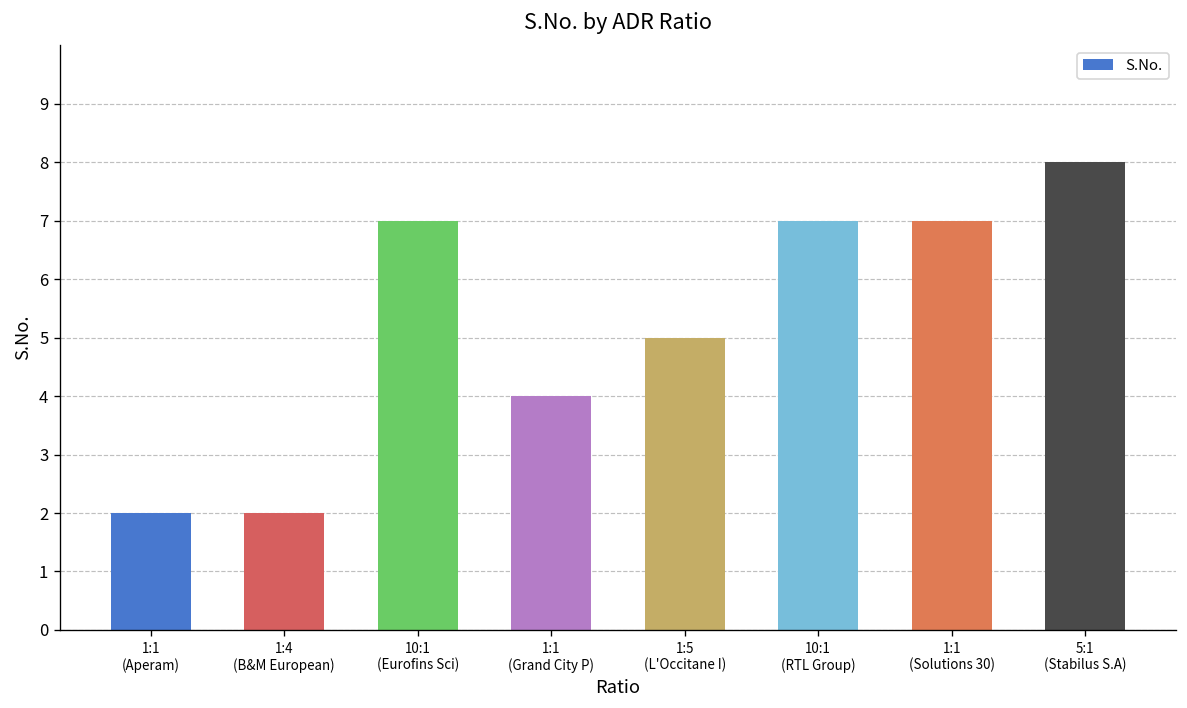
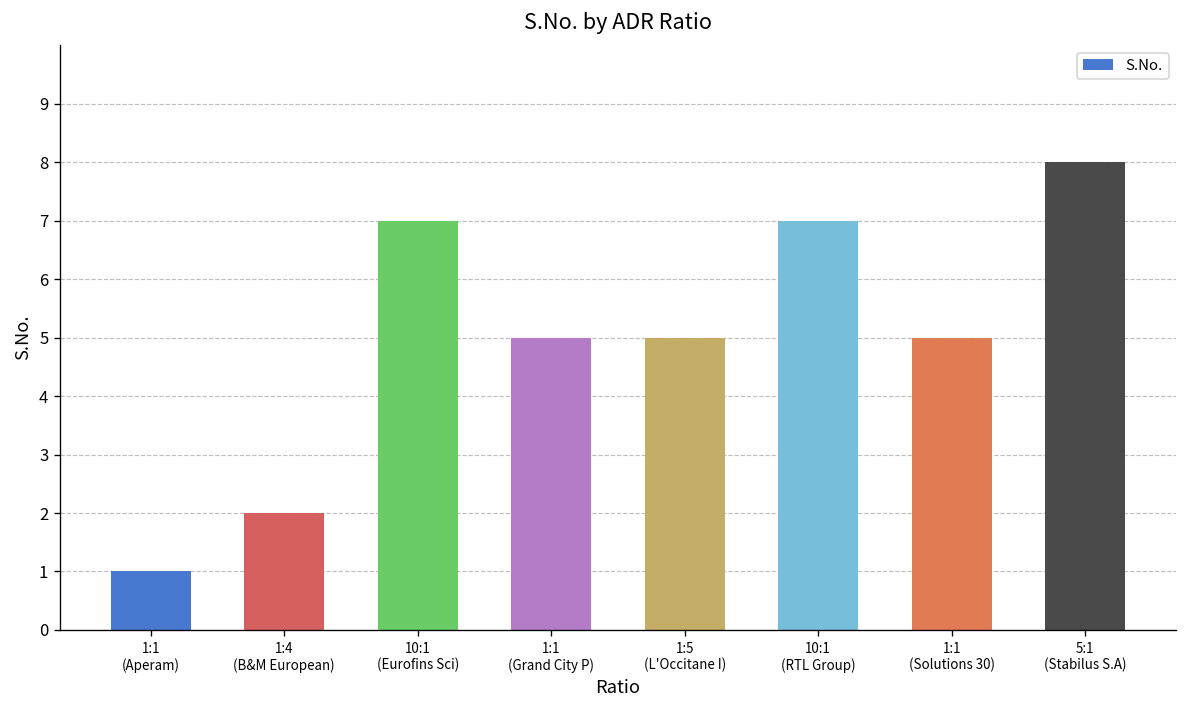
1:1 (Aperam): 2 -> 1
1:1 (Grand City P): 4 -> 5
1:1 (Solutions 30): 7 -> 5
